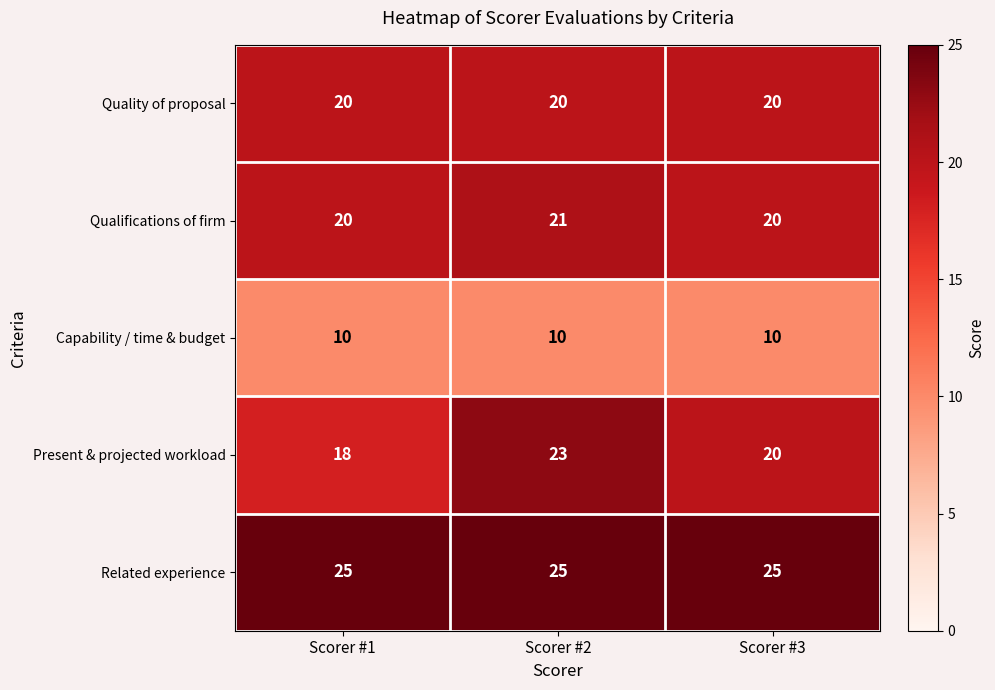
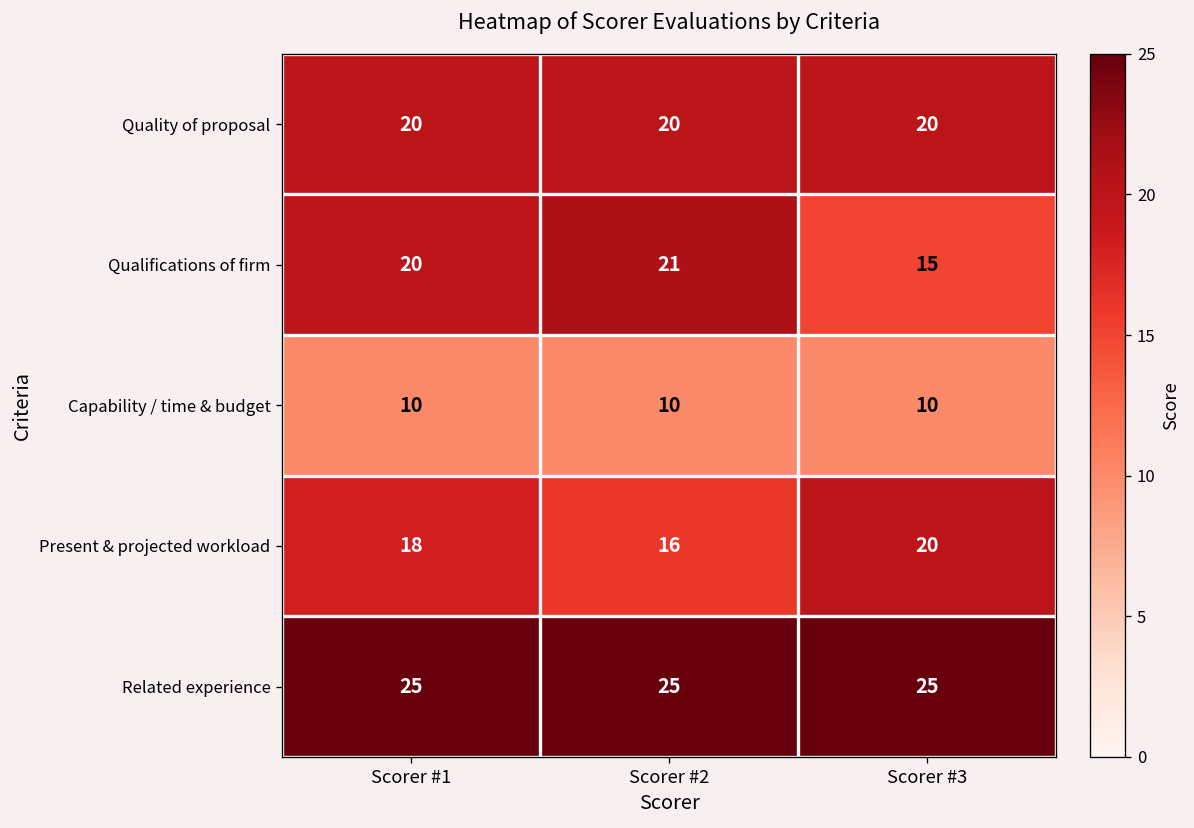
Qualifications of firm, Scorer #3: 20 -> 15
Present & projected workload, Scorer #2: 23 -> 16
